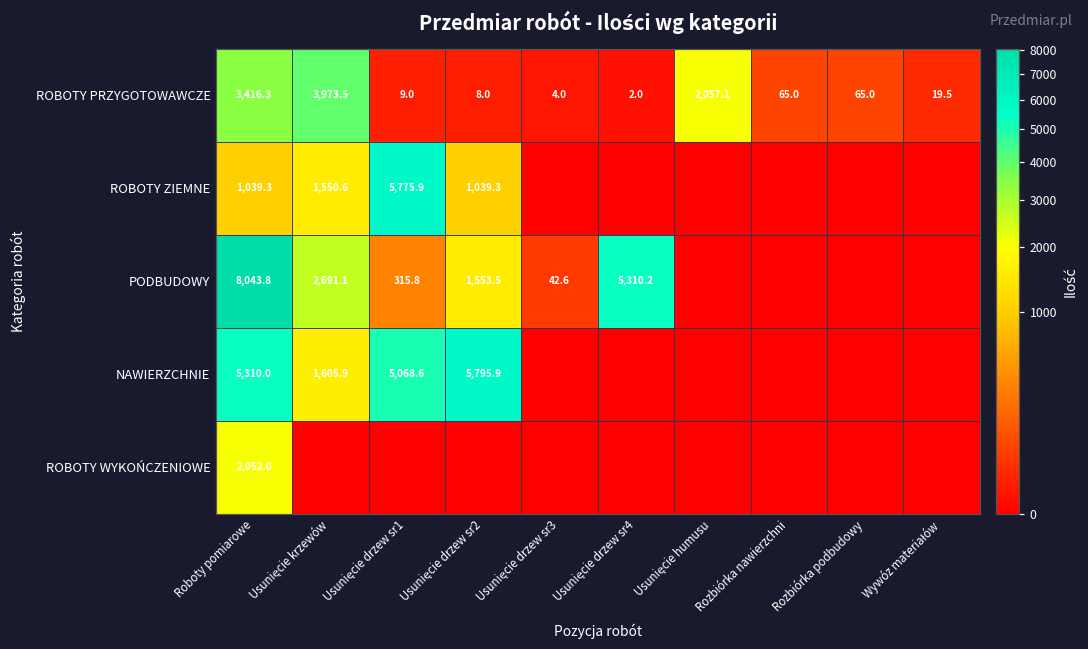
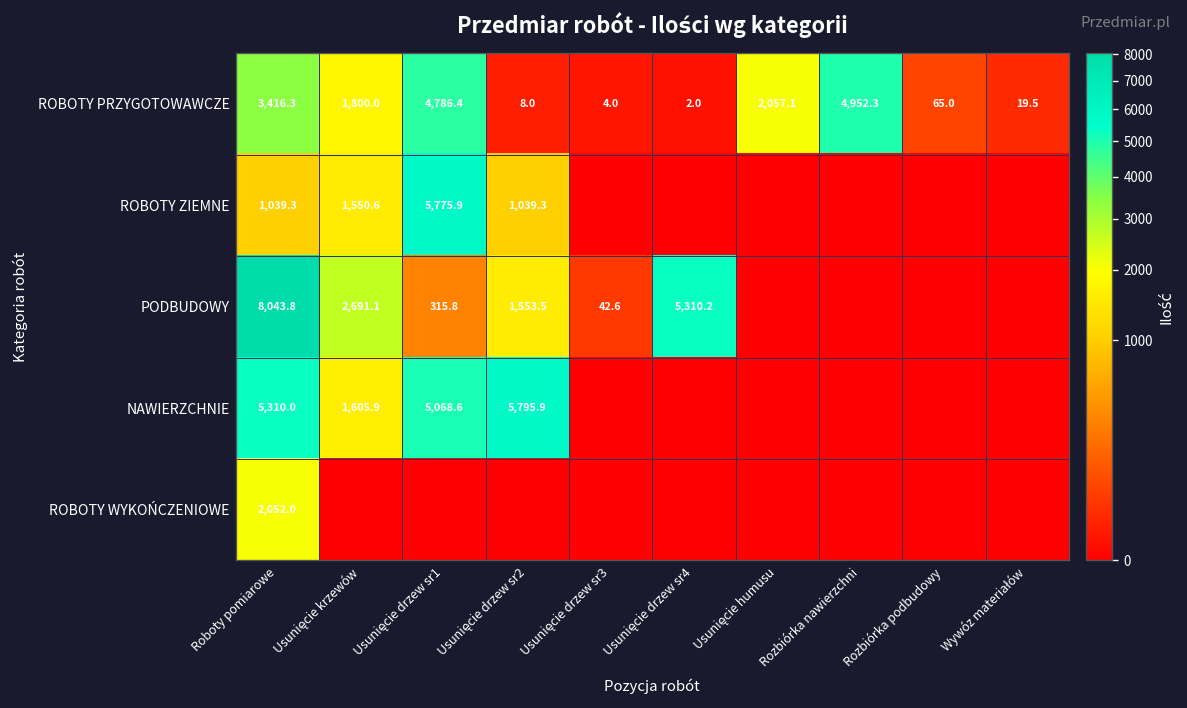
ROBOTY PRZYGOTOWAWCZE, Usunięcie krzewów: 3,973.5 -> 1,800.0
ROBOTY PRZYGOTOWAWCZE, Usunięcie drzew sr1: 9.0 -> 4,786.4
ROBOTY PRZYGOTOWAWCZE, Rozbiórka nawierzchni: 65.0 -> 4,952.3
